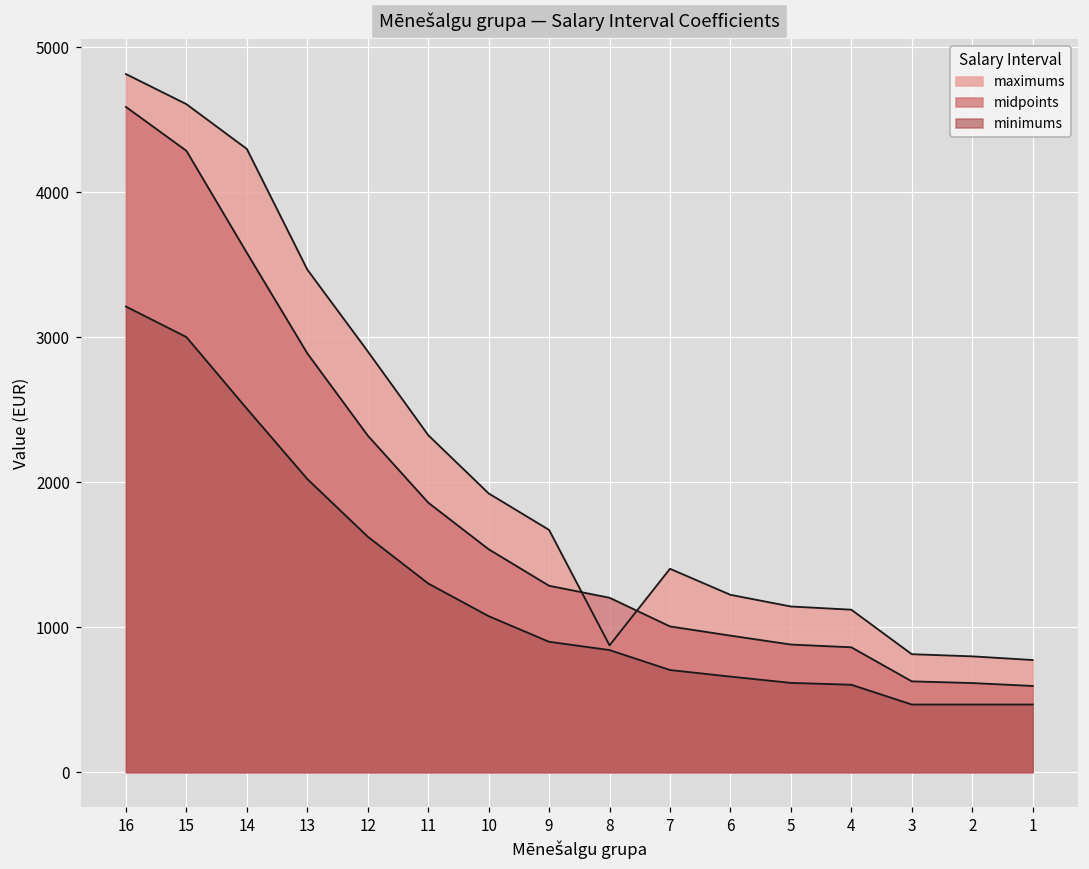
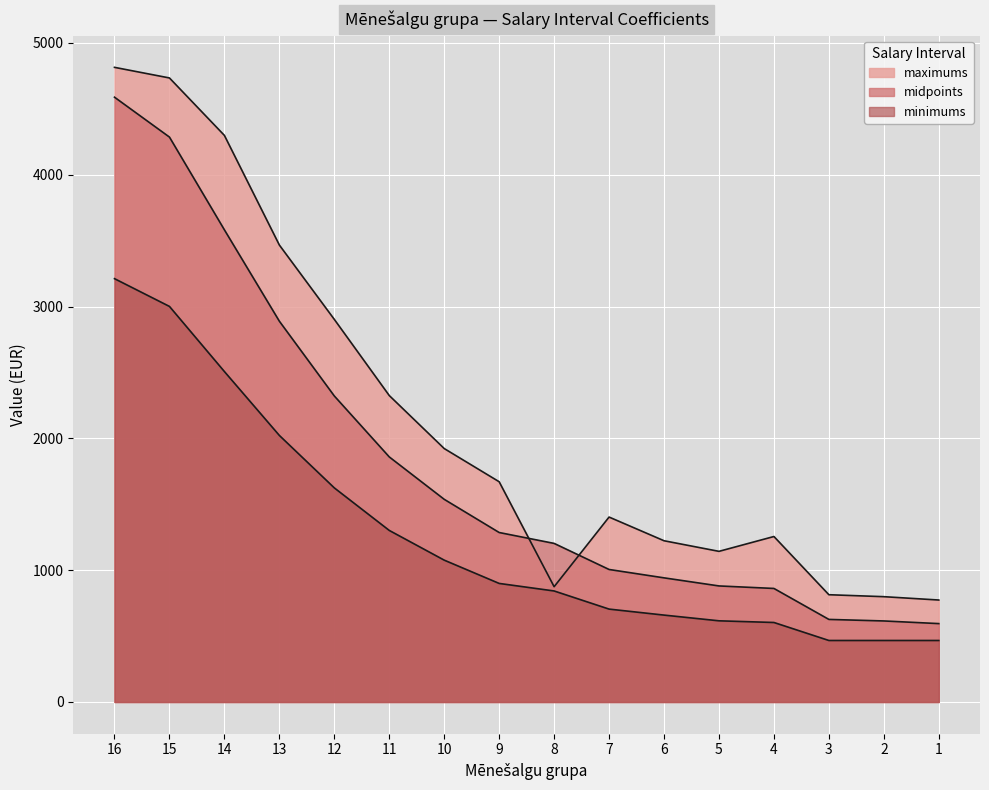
maximums, 15: 4610 -> 4730
maximums, 4: 1120 -> 1260
